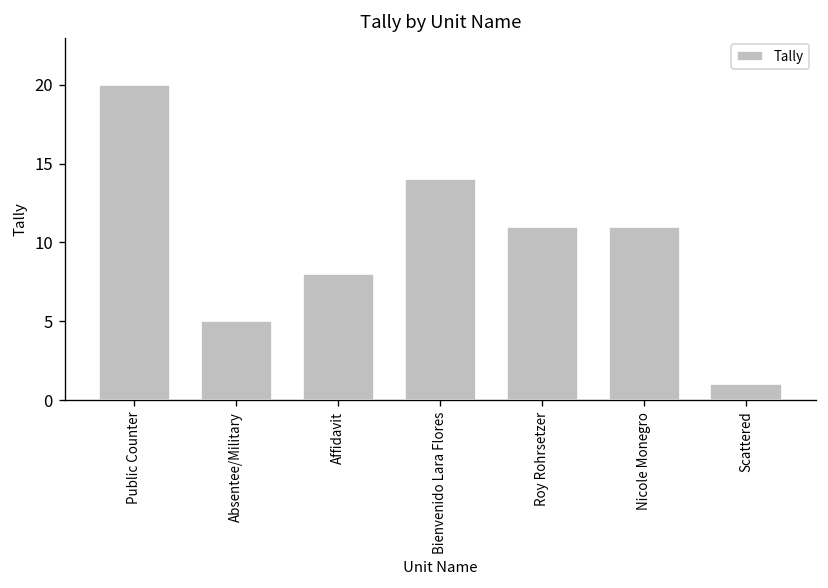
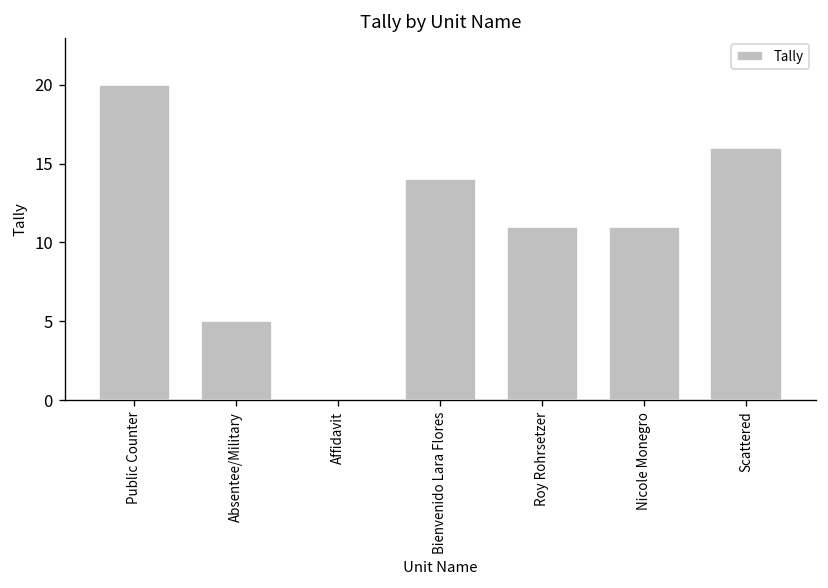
Affidavit: 8 -> 0
Scattered: 1 -> 16
